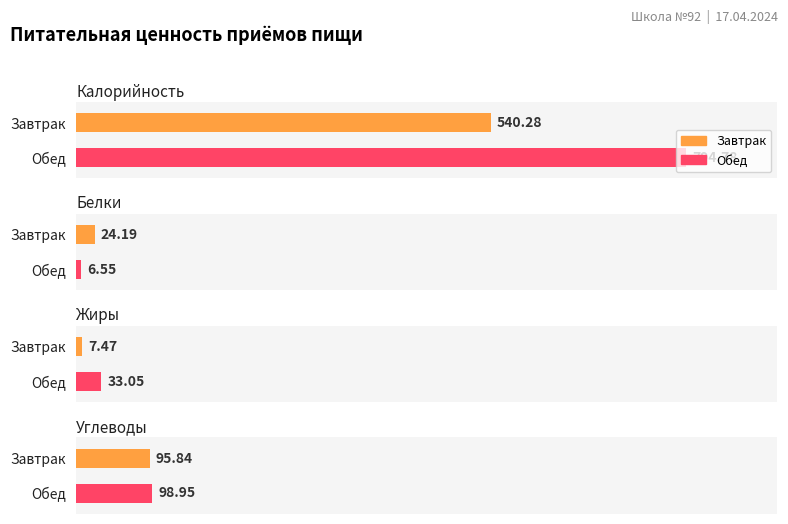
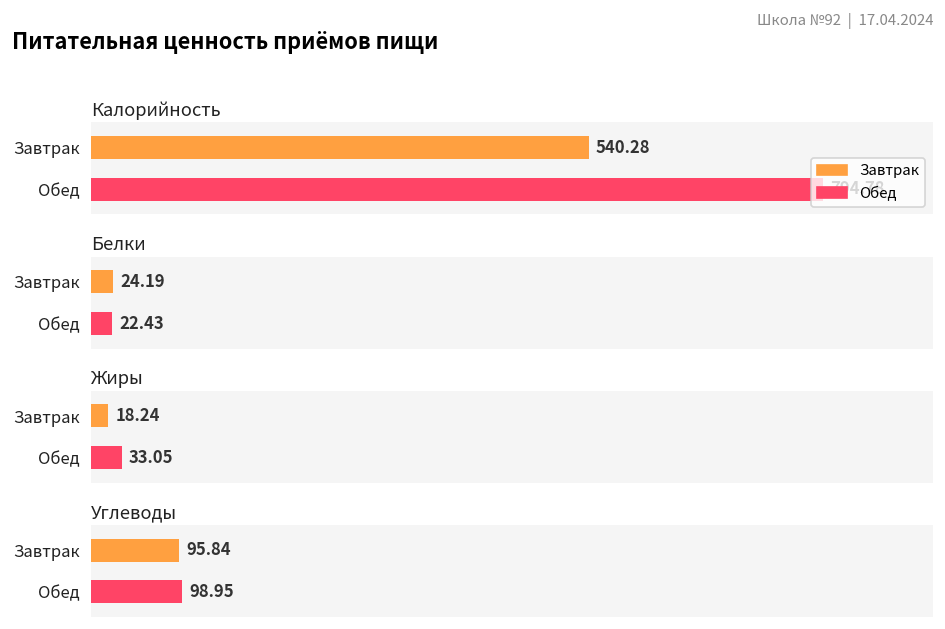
Белки, Обед: 6.55 -> 22.43
Жиры, Завтрак: 7.47 -> 18.24
